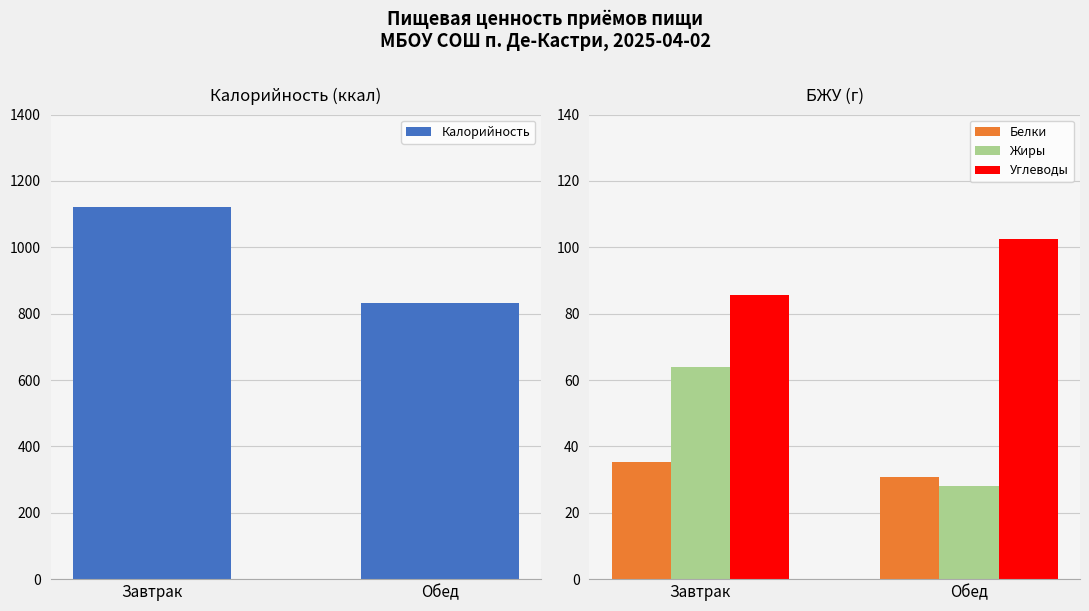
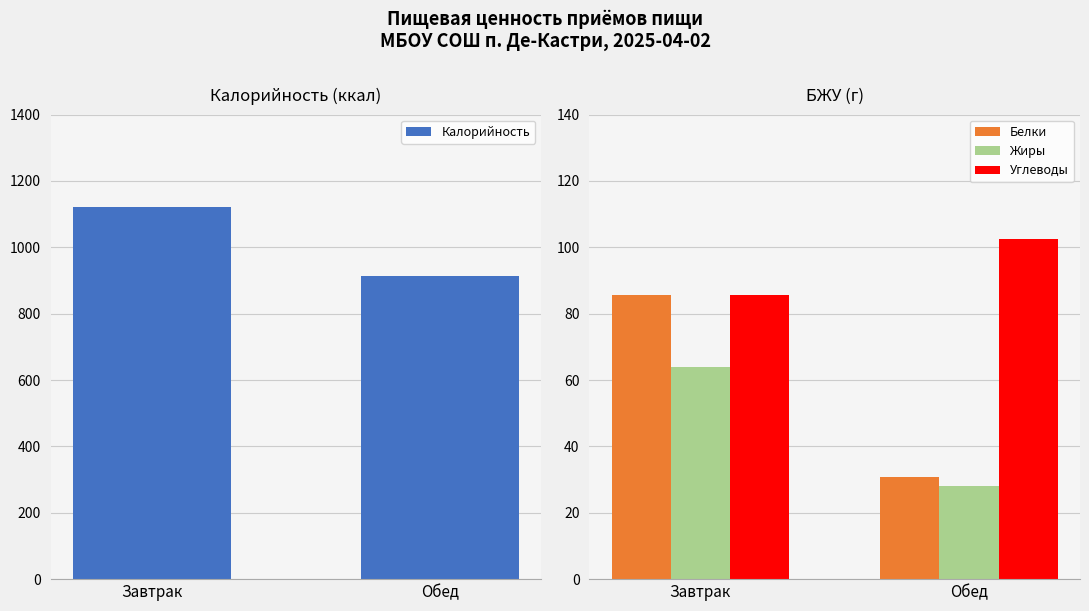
Калорийность (ккал), Обед: 830 -> 910
БЖУ (г), Белки, Завтрак: 35 -> 86
